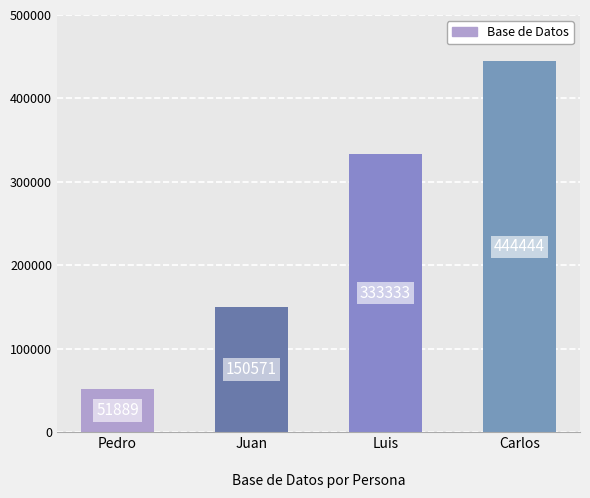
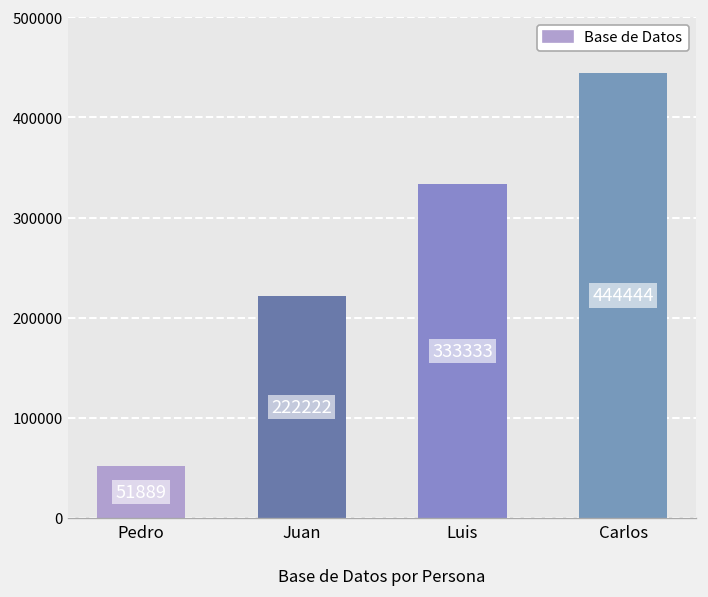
Juan: 150571 -> 222222
